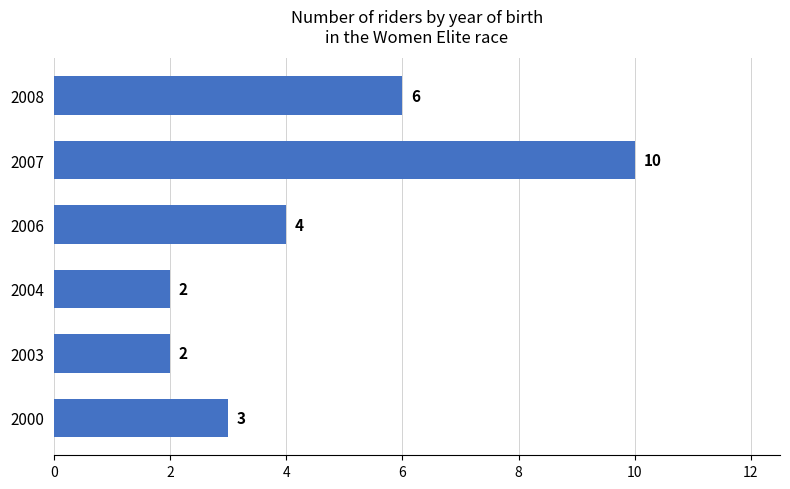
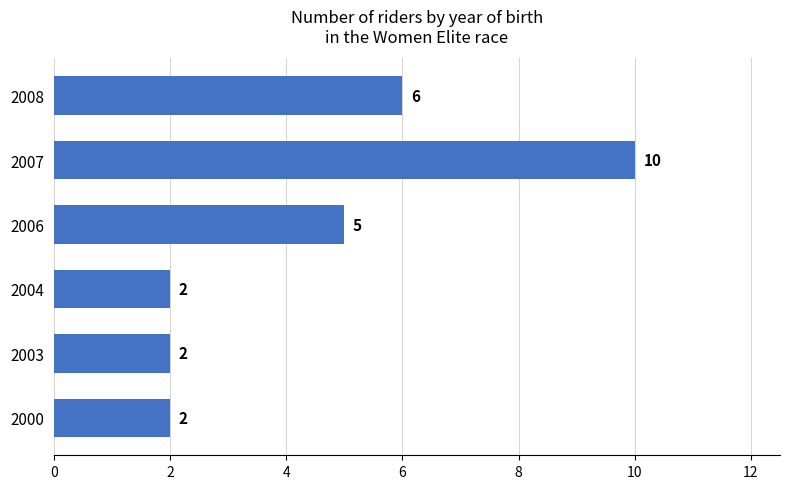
2006: 4 -> 5
2000: 3 -> 2
